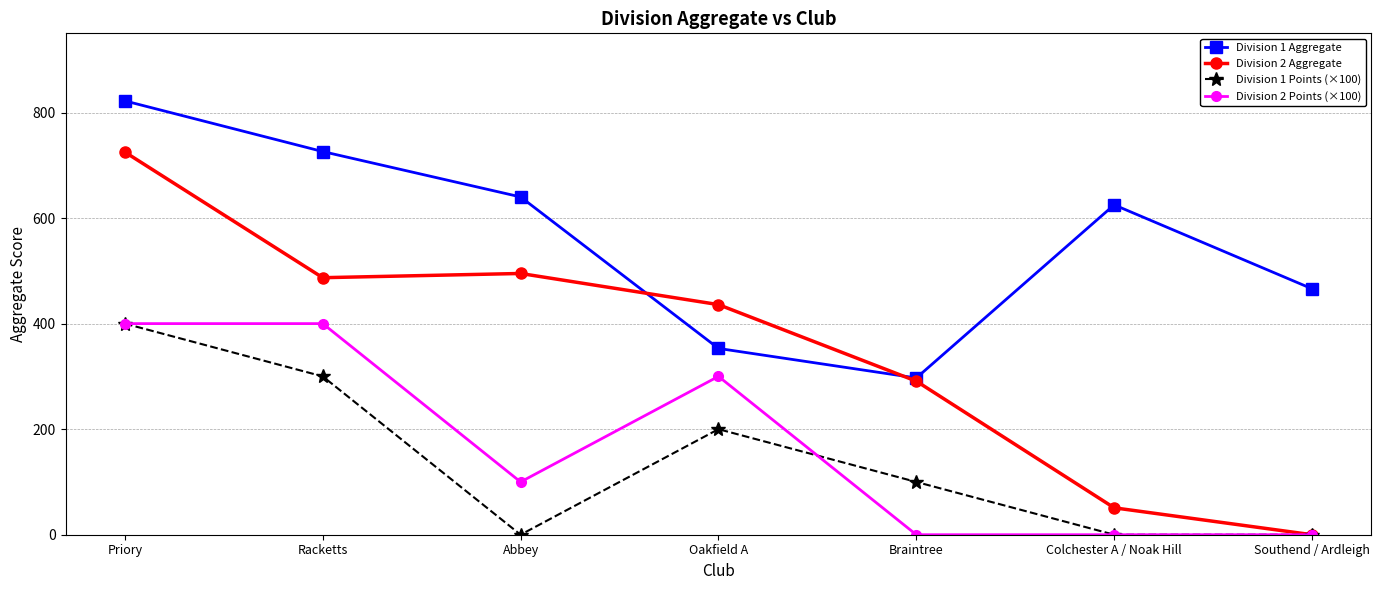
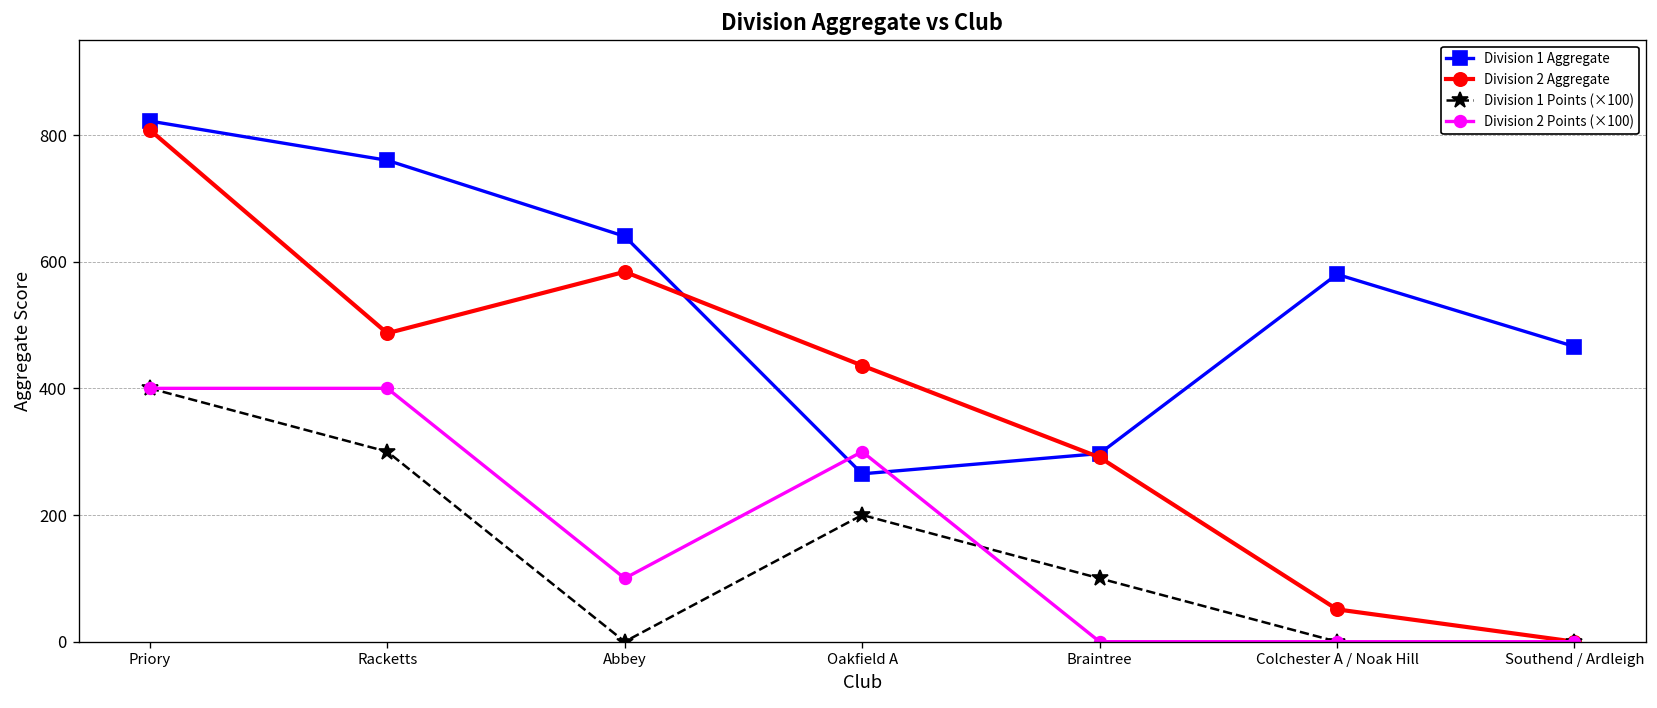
Division 2 Aggregate, Priory: 730 -> 810
Division 1 Aggregate, Racketts: 730 -> 760
Division 2 Aggregate, Abbey: 500 -> 580
Division 1 Aggregate, Oakfield A: 350 -> 270
Division 1 Aggregate, Colchester A / Noak Hill: 630 -> 580
